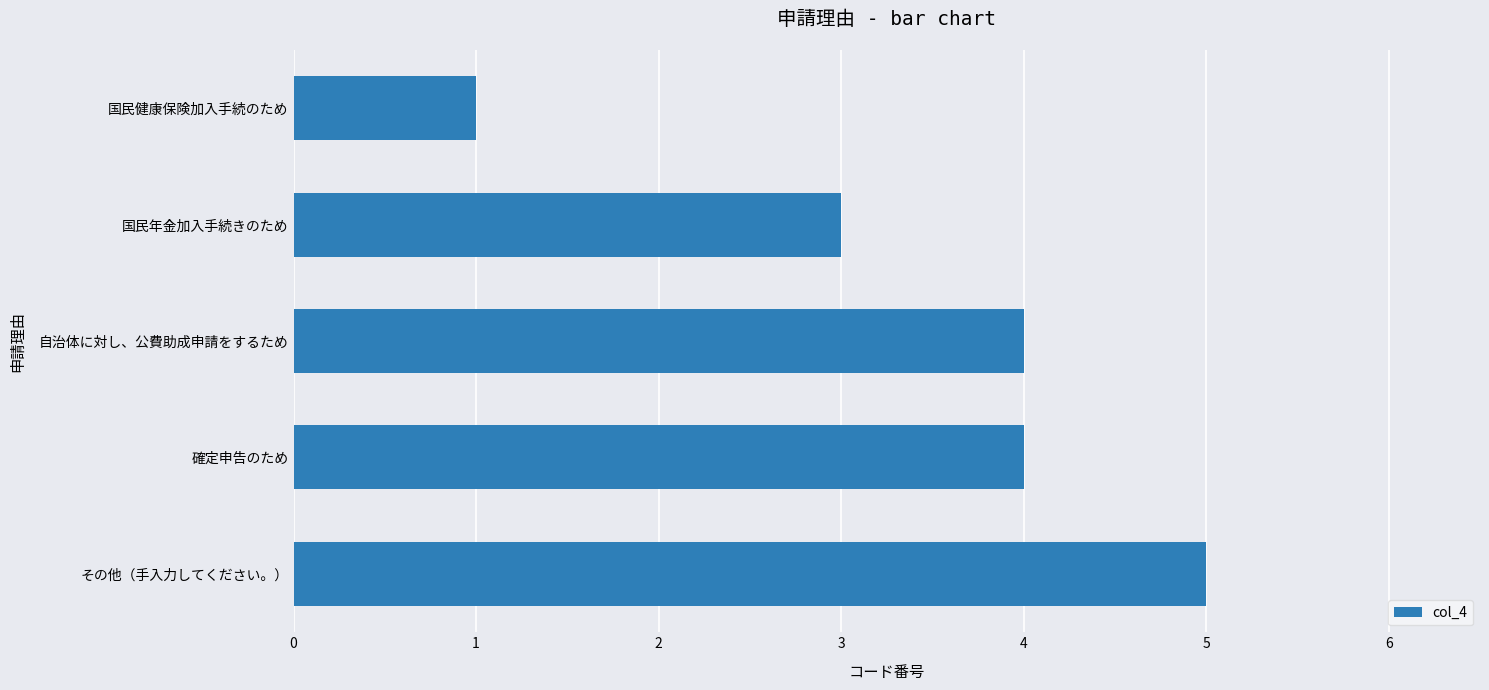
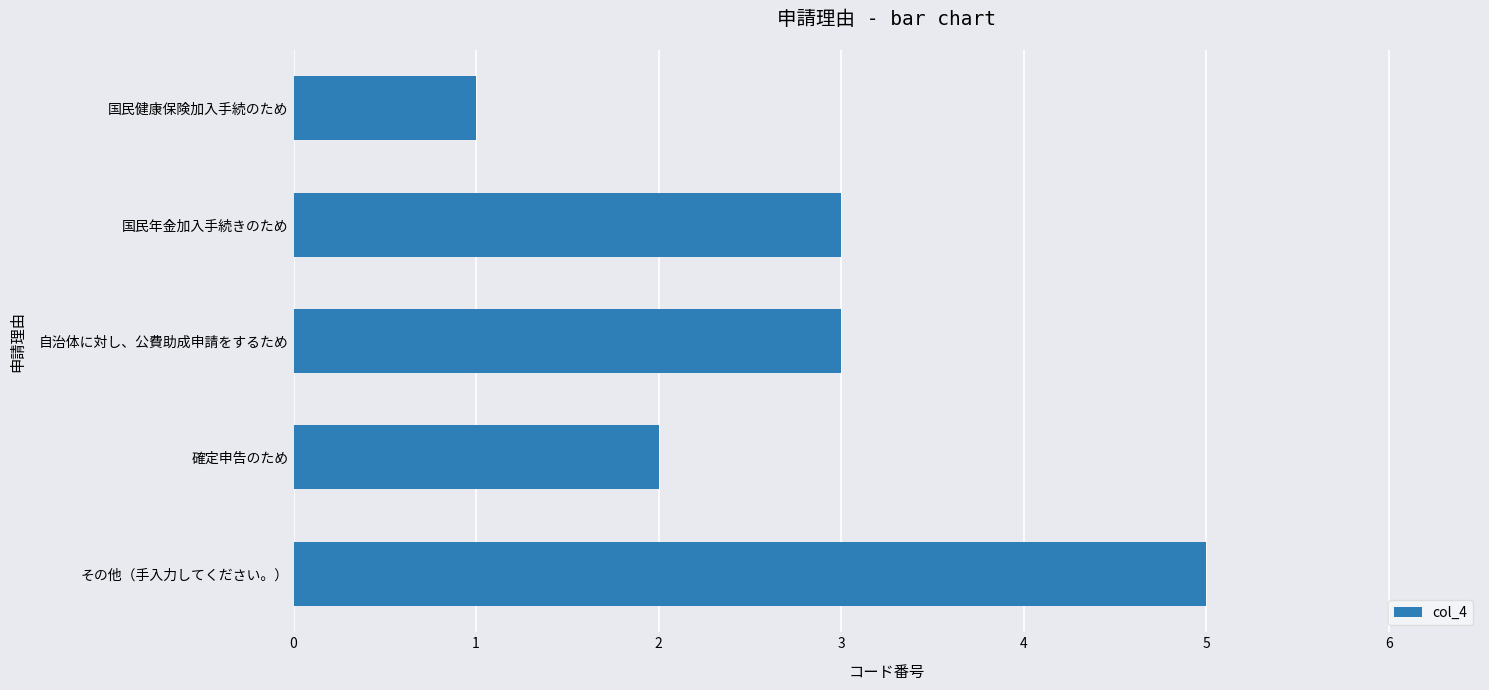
自治体に対し、公費助成申請をするため: 4 -> 3
確定申告のため: 4 -> 2
